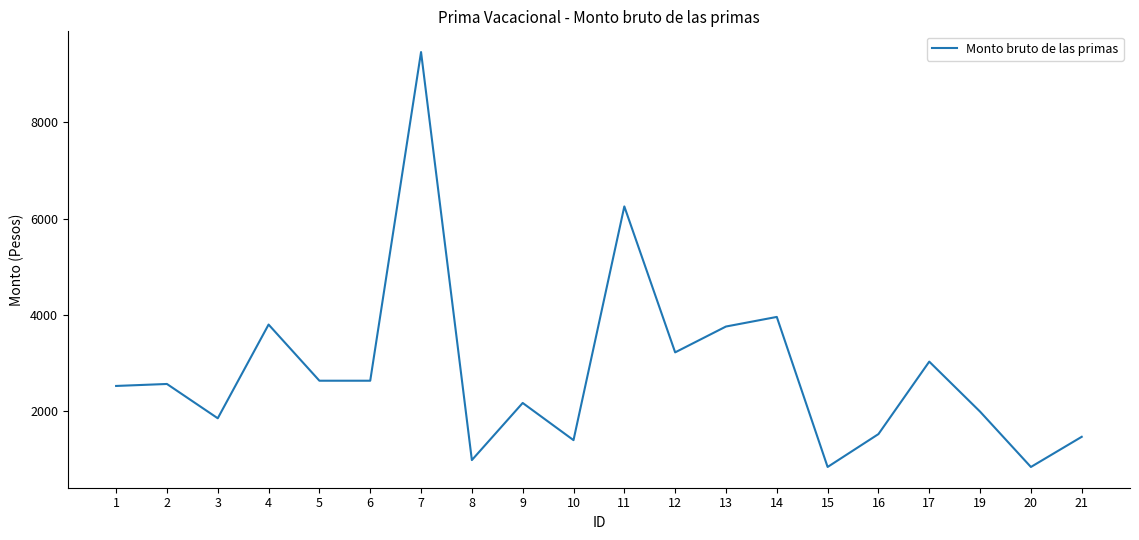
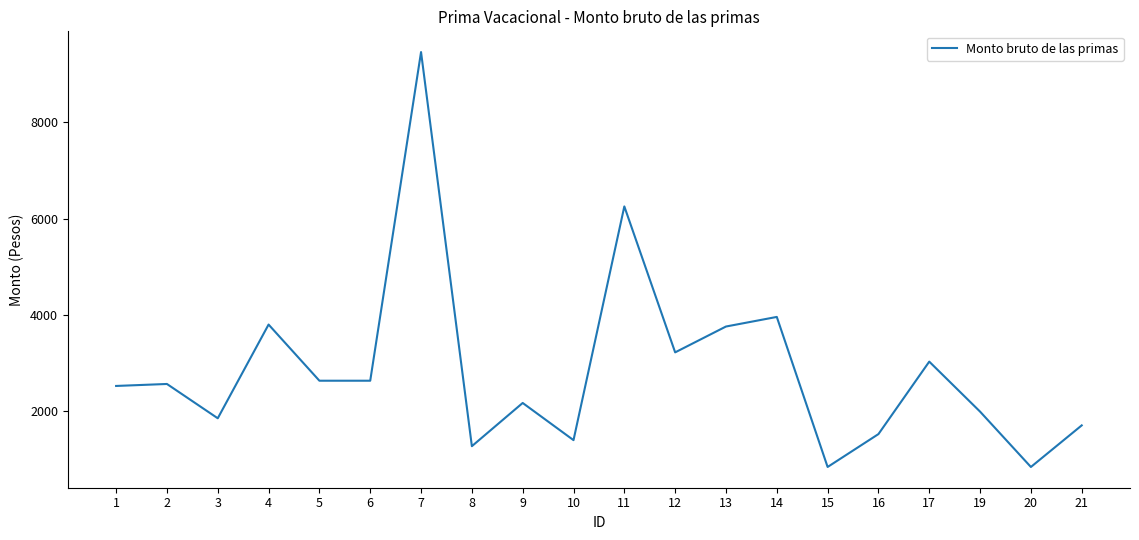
8: 1000 -> 1300
21: 1500 -> 1700
